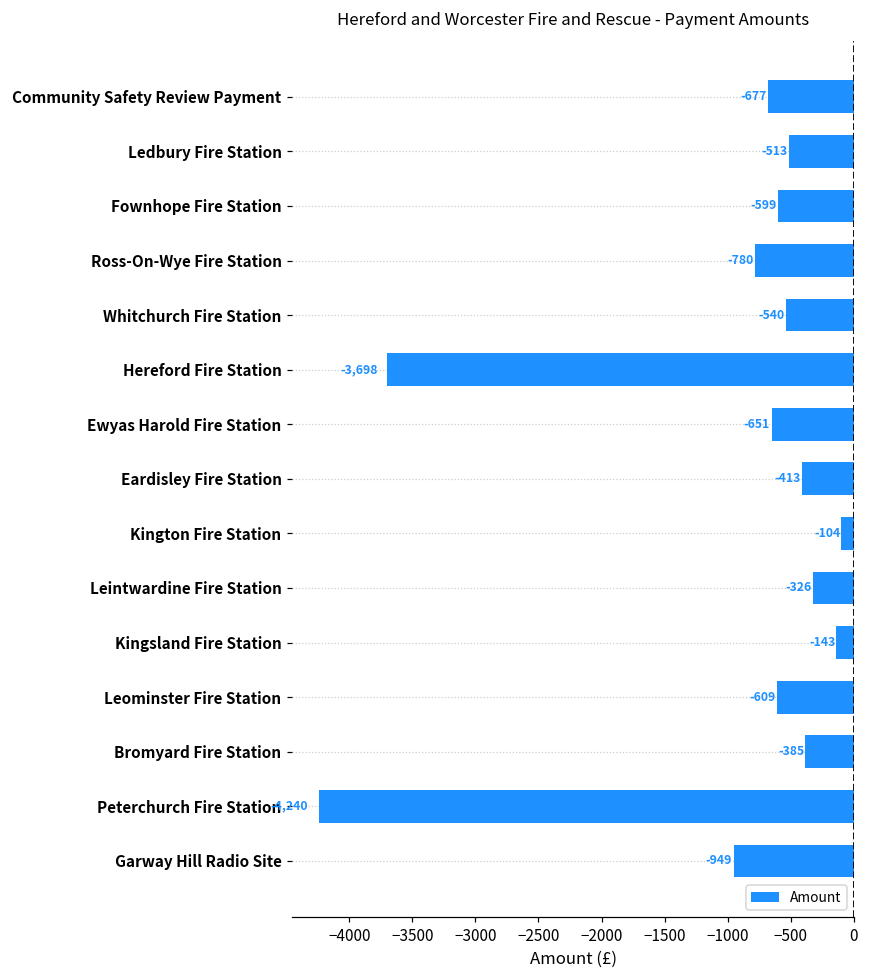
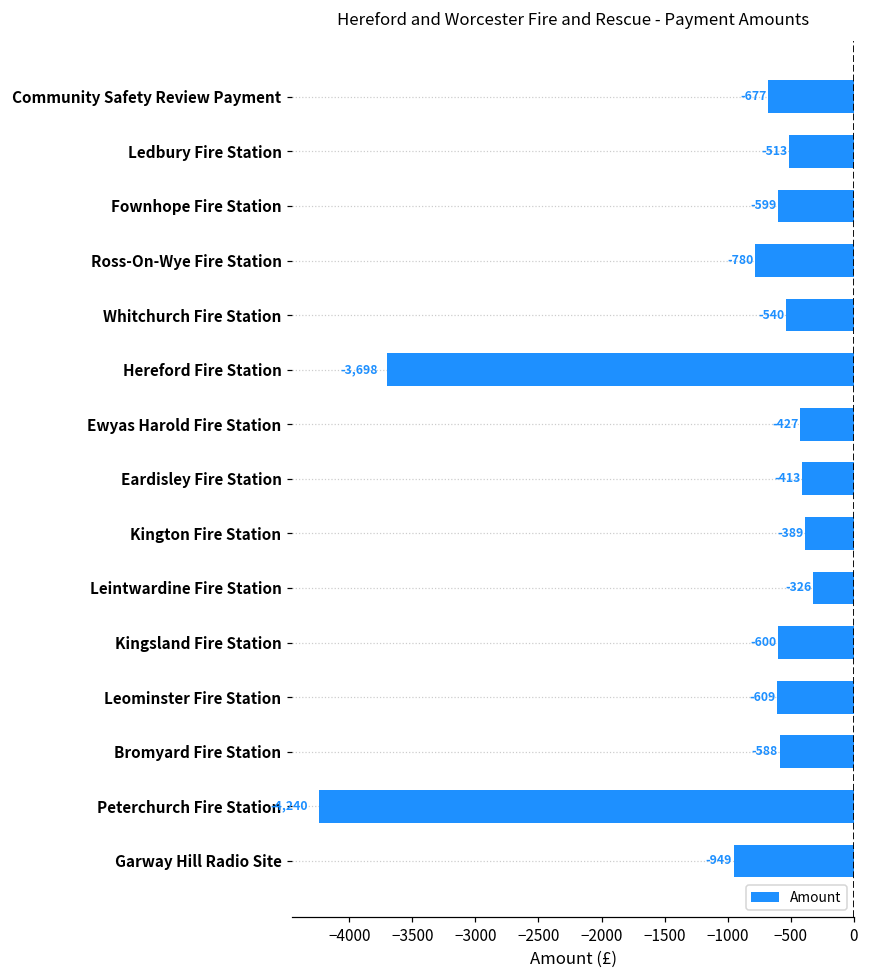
Ewyas Harold Fire Station: -651 -> -427
Kington Fire Station: -104 -> -389
Kingsland Fire Station: -143 -> -600
Bromyard Fire Station: -385 -> -588
